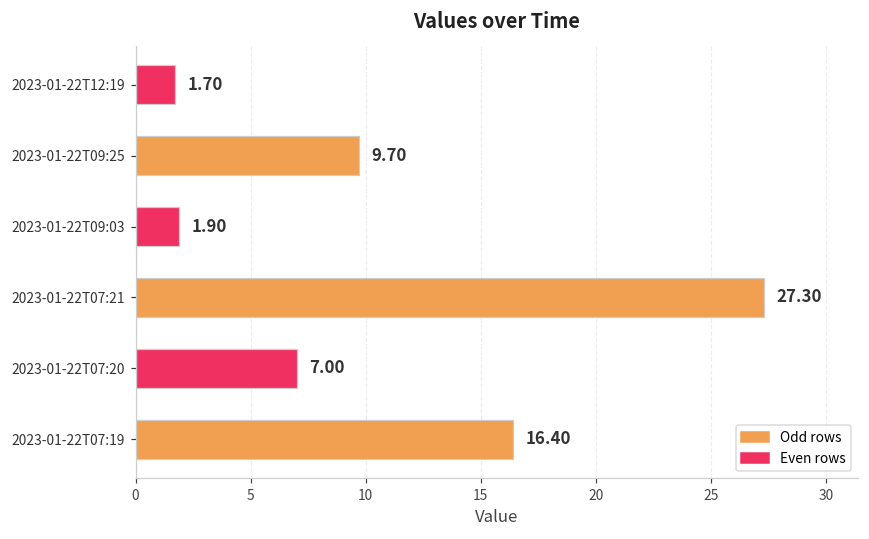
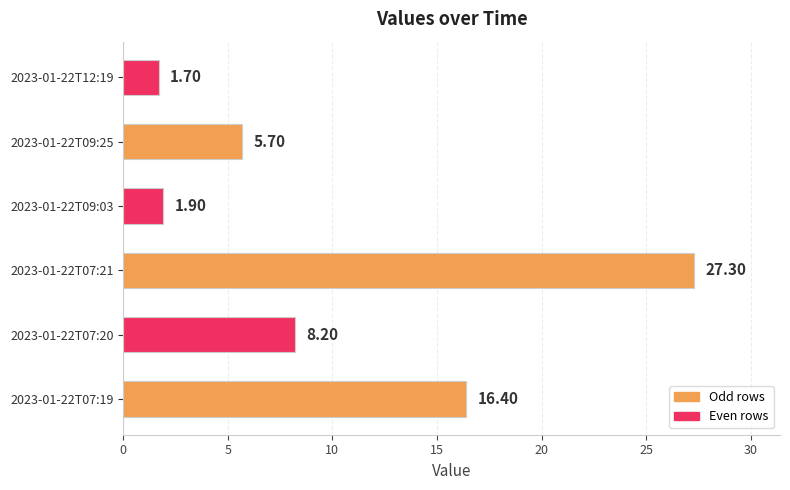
2023-01-22T09:25: 9.70 -> 5.70
2023-01-22T07:20: 7.00 -> 8.20
